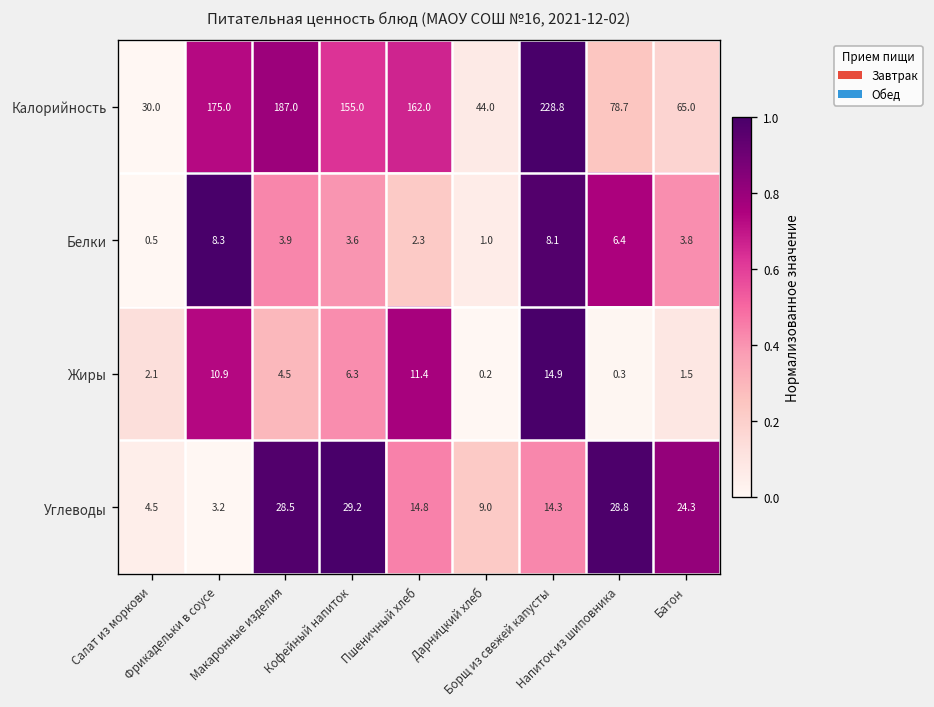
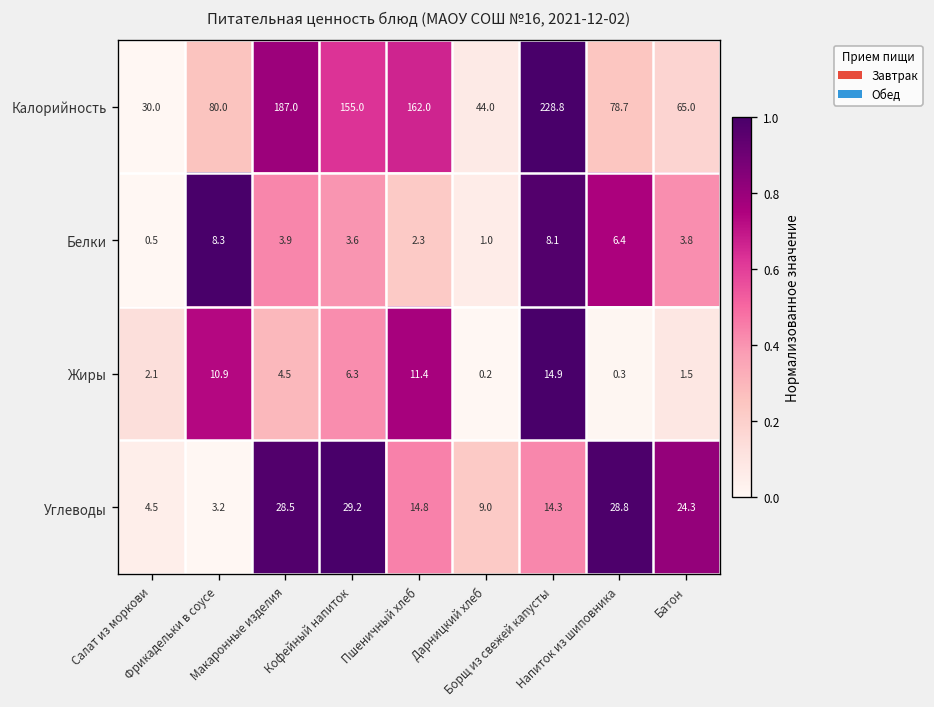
Калорийность, Фрикадельки в соусе: 175.0 -> 80.0
